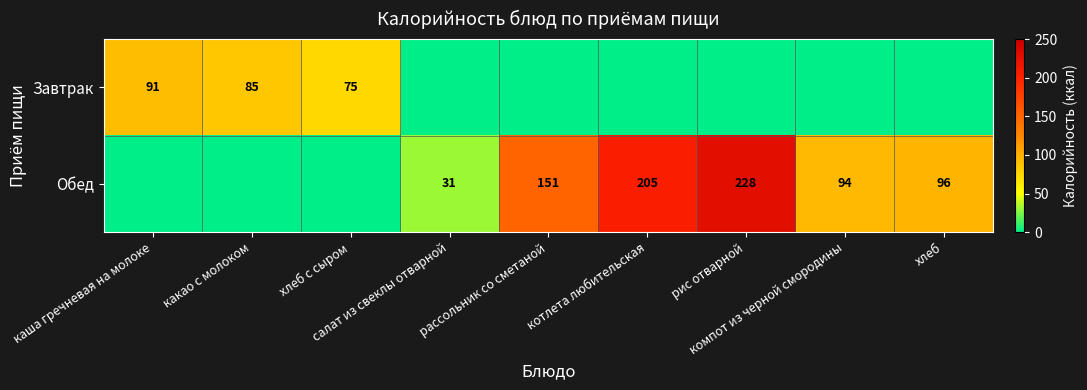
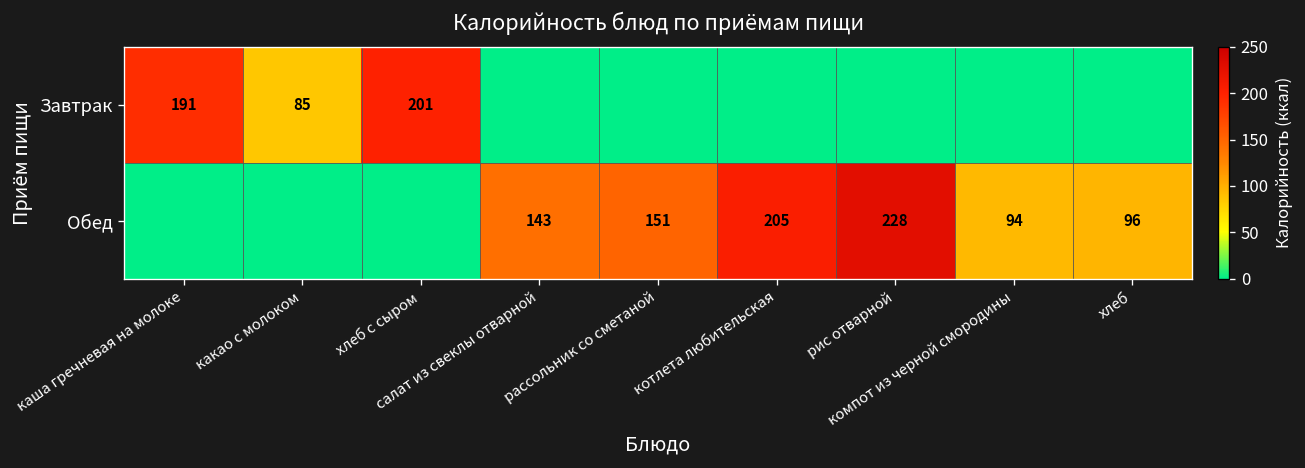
Завтрак, каша гречневая на молоке: 91 -> 191
Завтрак, хлеб с сыром: 75 -> 201
Обед, салат из свеклы отварной: 31 -> 143
